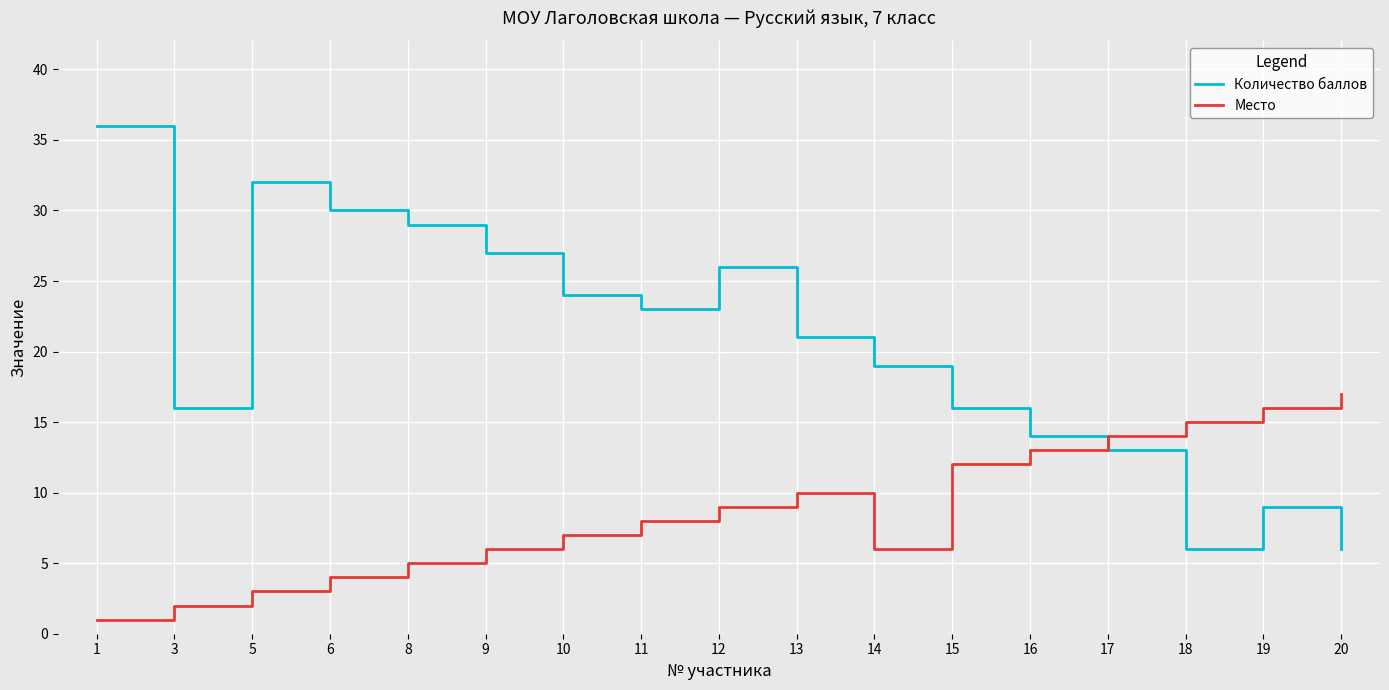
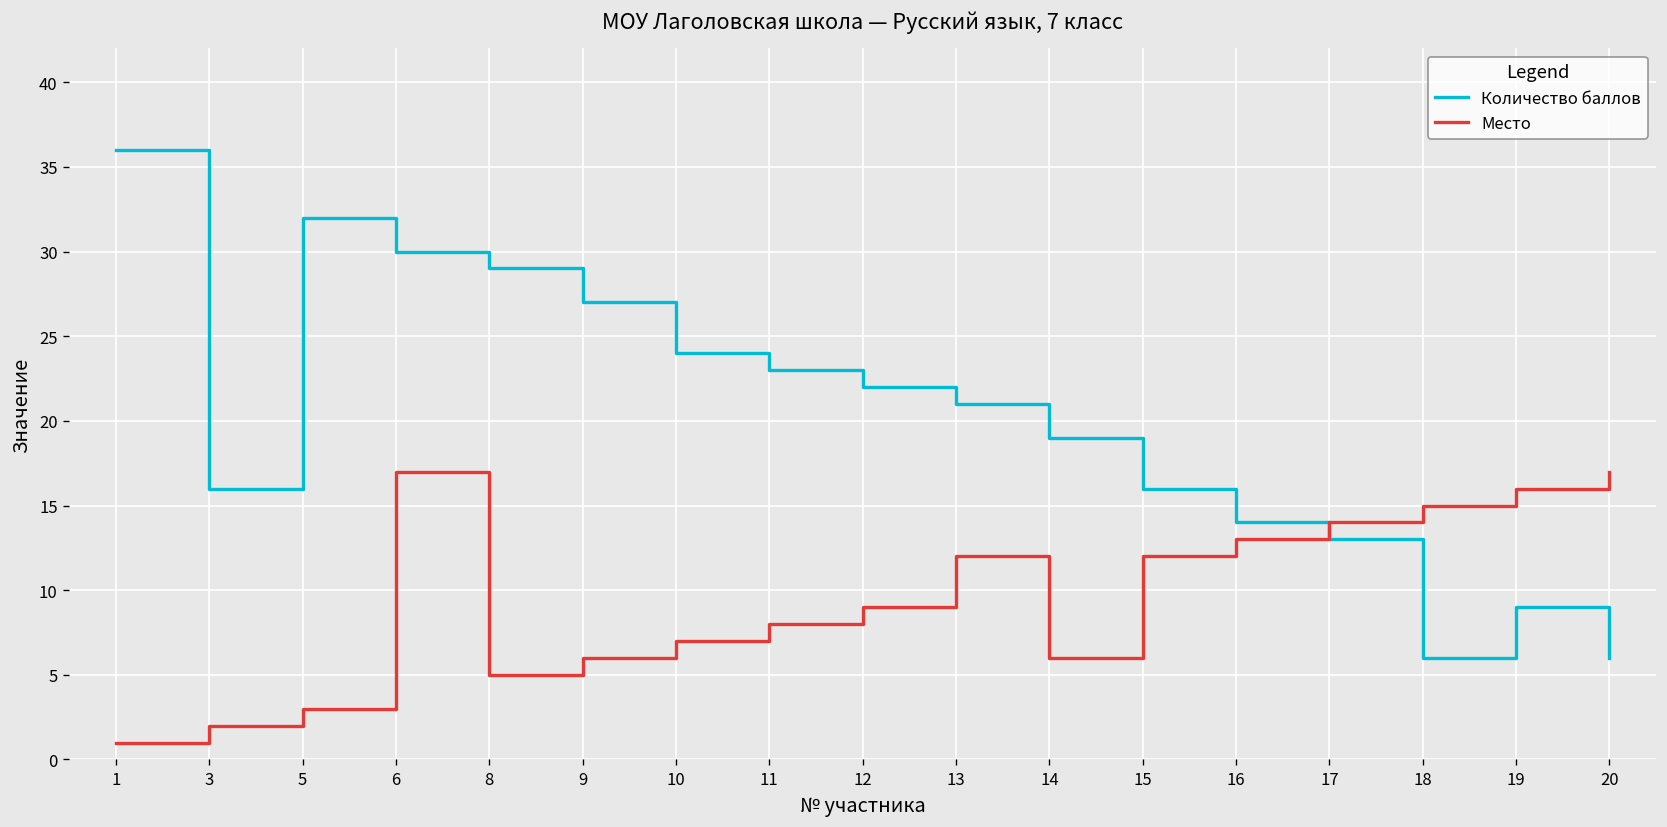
Место, 6: 4 -> 17
Количество баллов, 12: 26 -> 22
Место, 13: 10 -> 12
